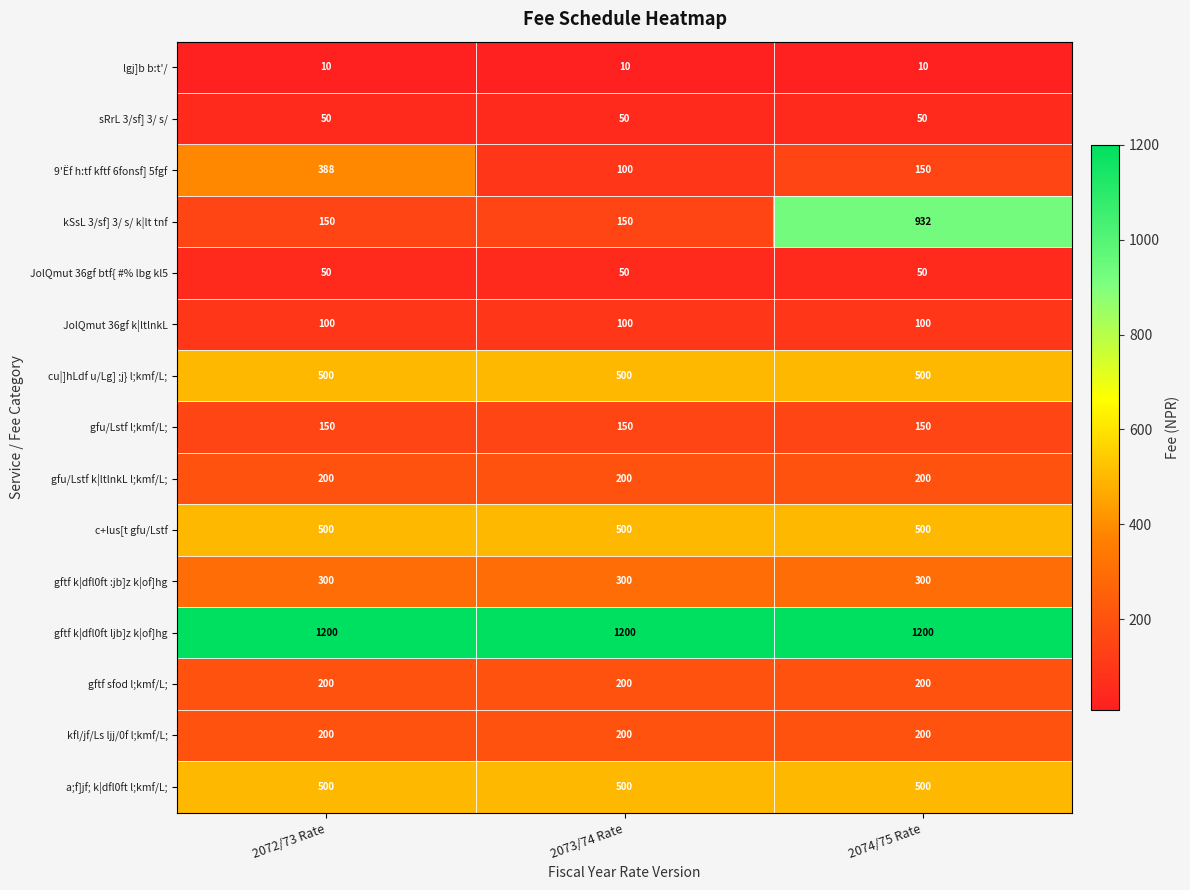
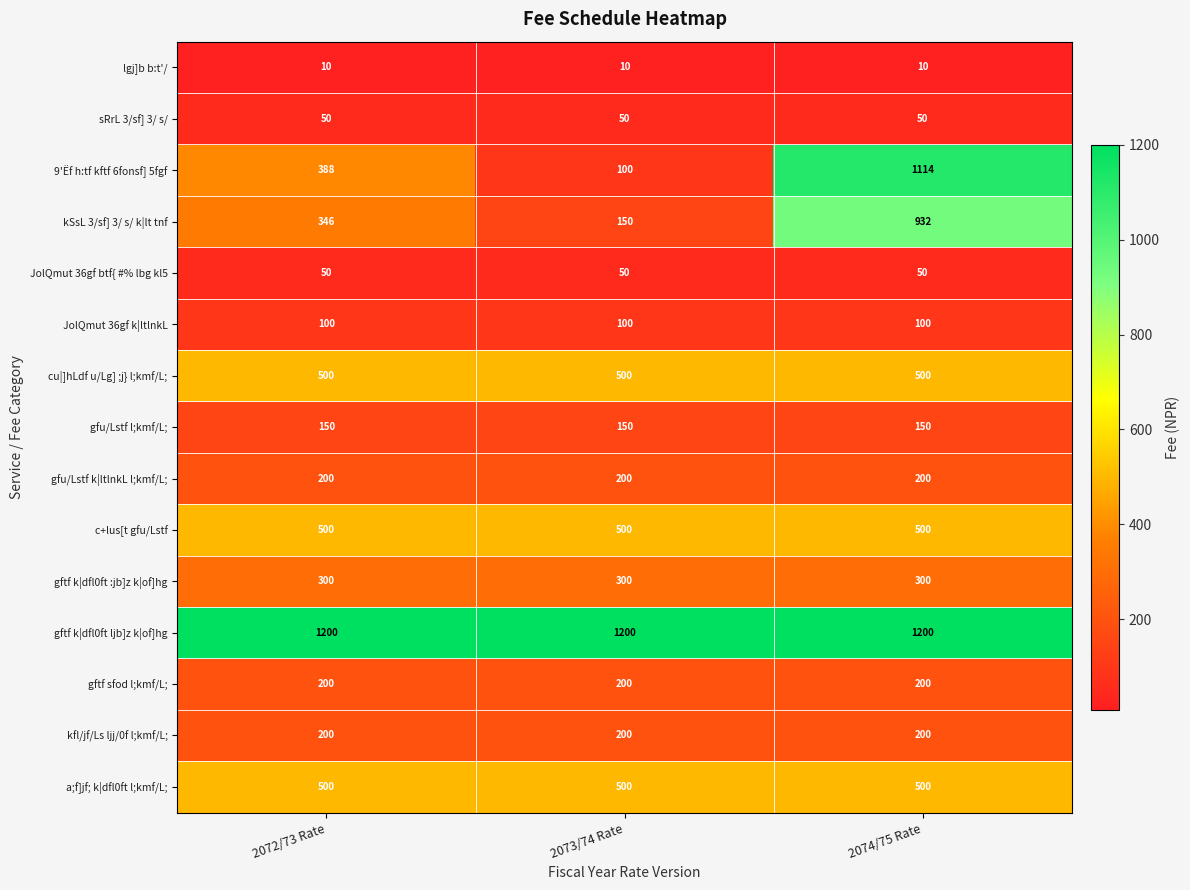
9'Ëf h:tf kftf 6fonsf] 5fgf, 2074/75 Rate: 150 -> 1114
kSsL 3/sf] 3/ s/ k|lt tnf, 2072/73 Rate: 150 -> 346
